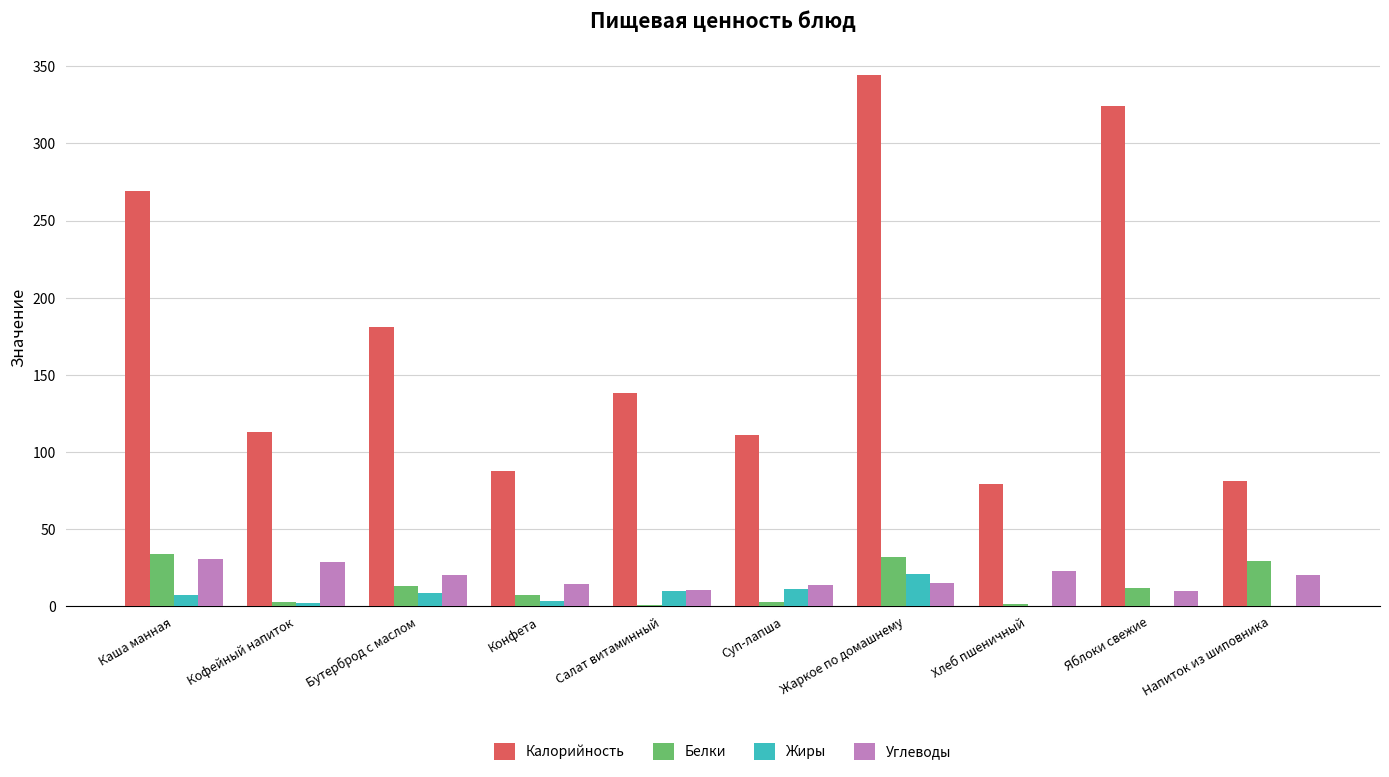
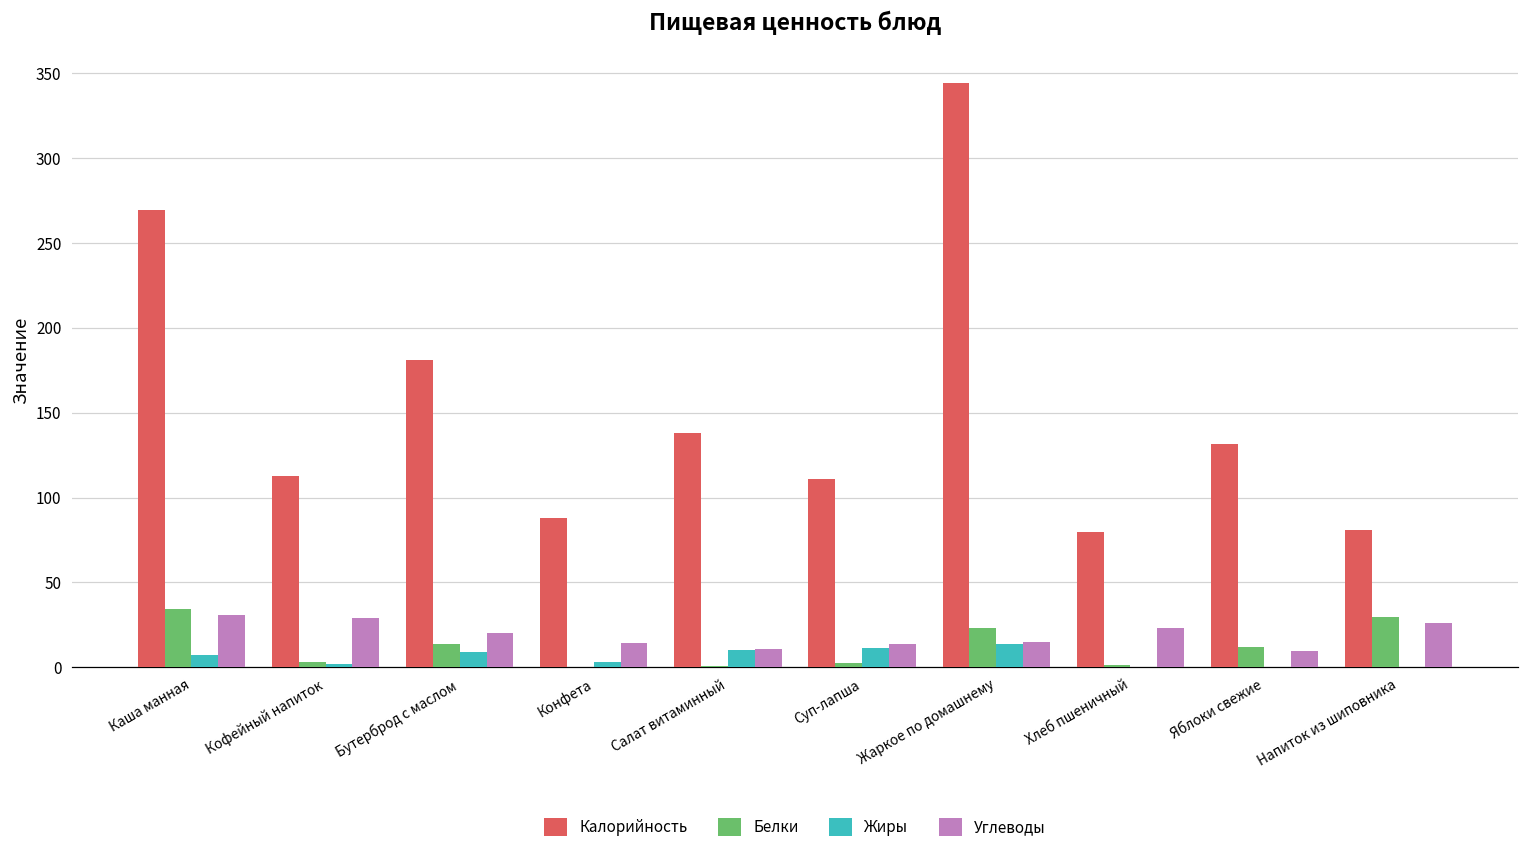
Белки, Конфета: 7 -> 0
Белки, Жаркое по домашнему: 32 -> 23
Жиры, Жаркое по домашнему: 21 -> 14
Калорийность, Яблоки свежие: 324 -> 132
Углеводы, Напиток из шиповника: 20 -> 26
